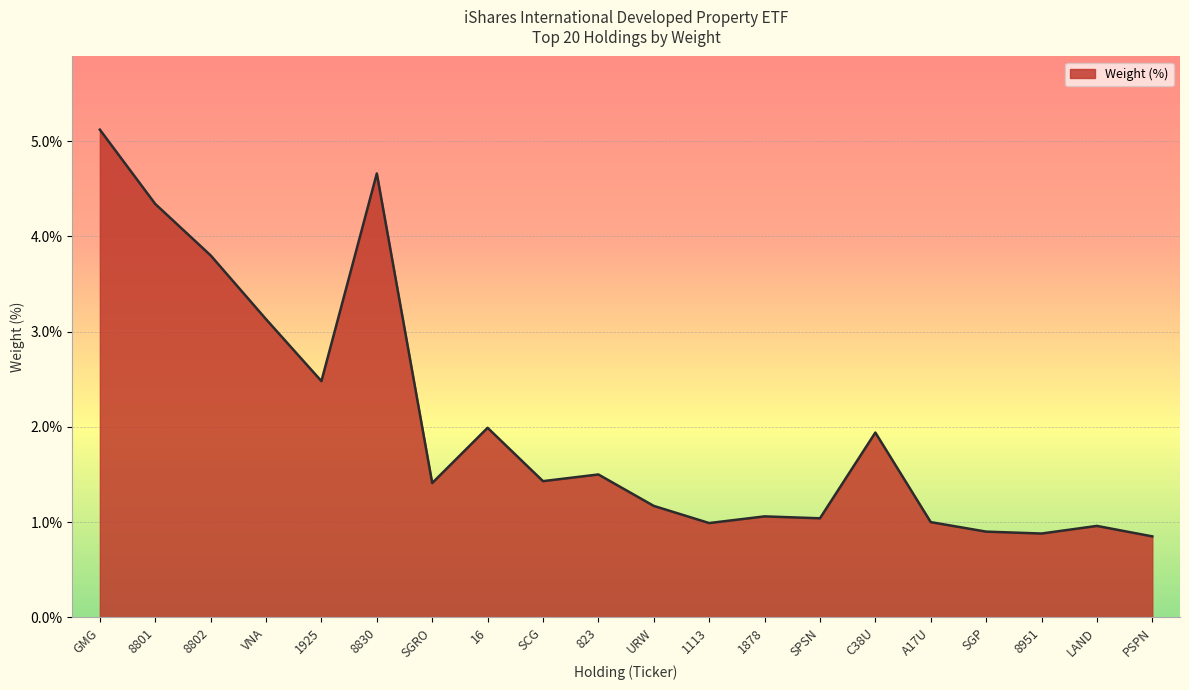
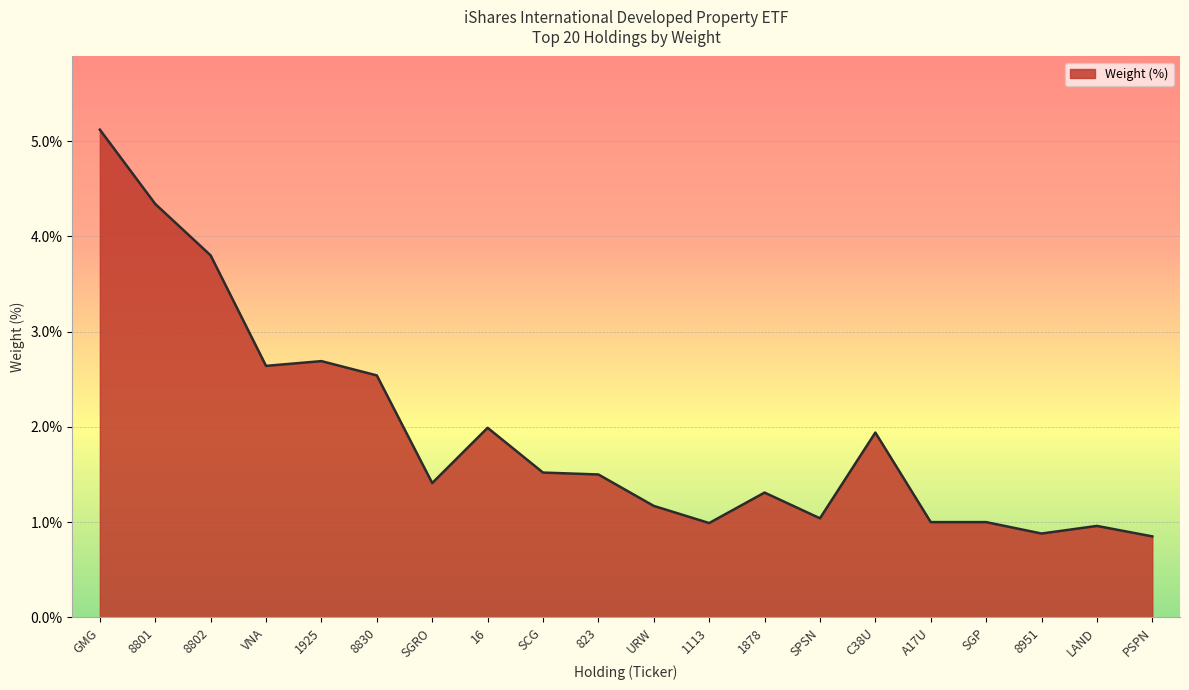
VNA: 3.1% -> 2.6%
1925: 2.5% -> 2.7%
8830: 4.7% -> 2.5%
SCG: 1.4% -> 1.5%
1878: 1.1% -> 1.3%
SGP: 0.9% -> 1.0%
